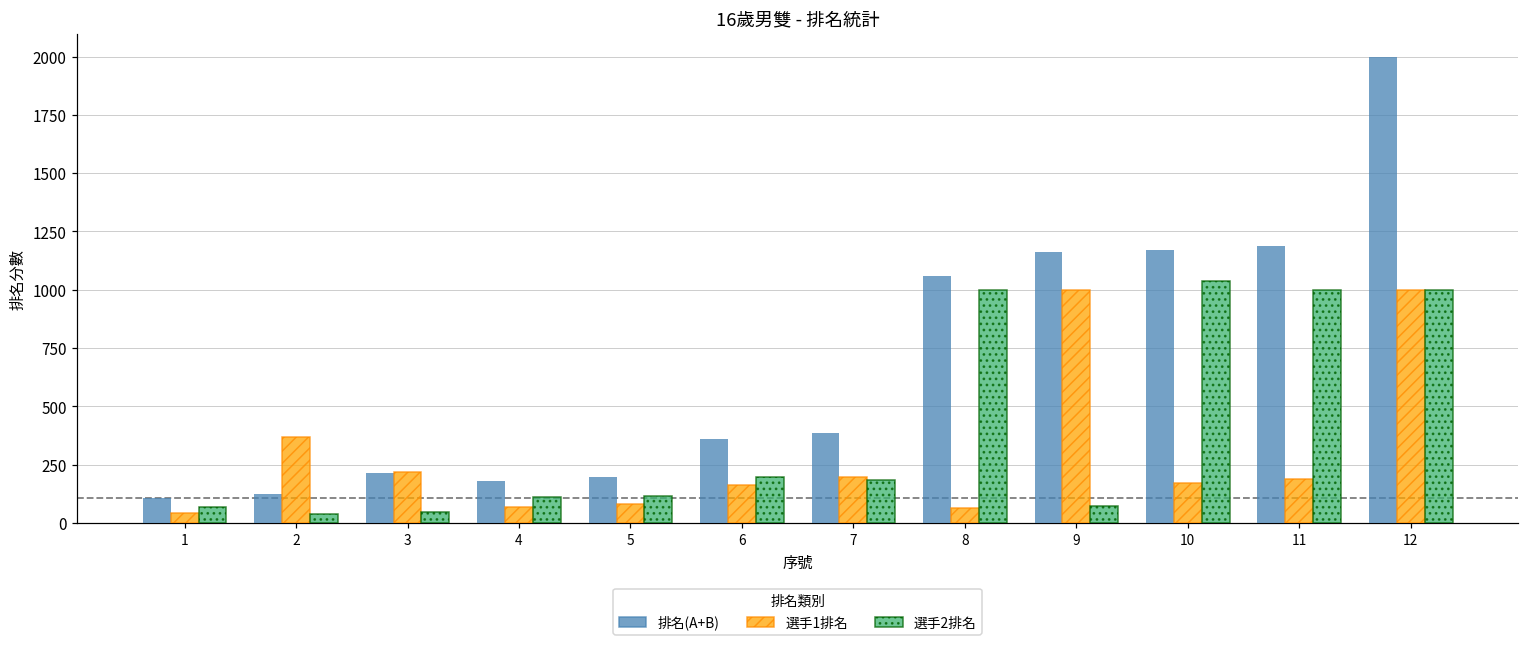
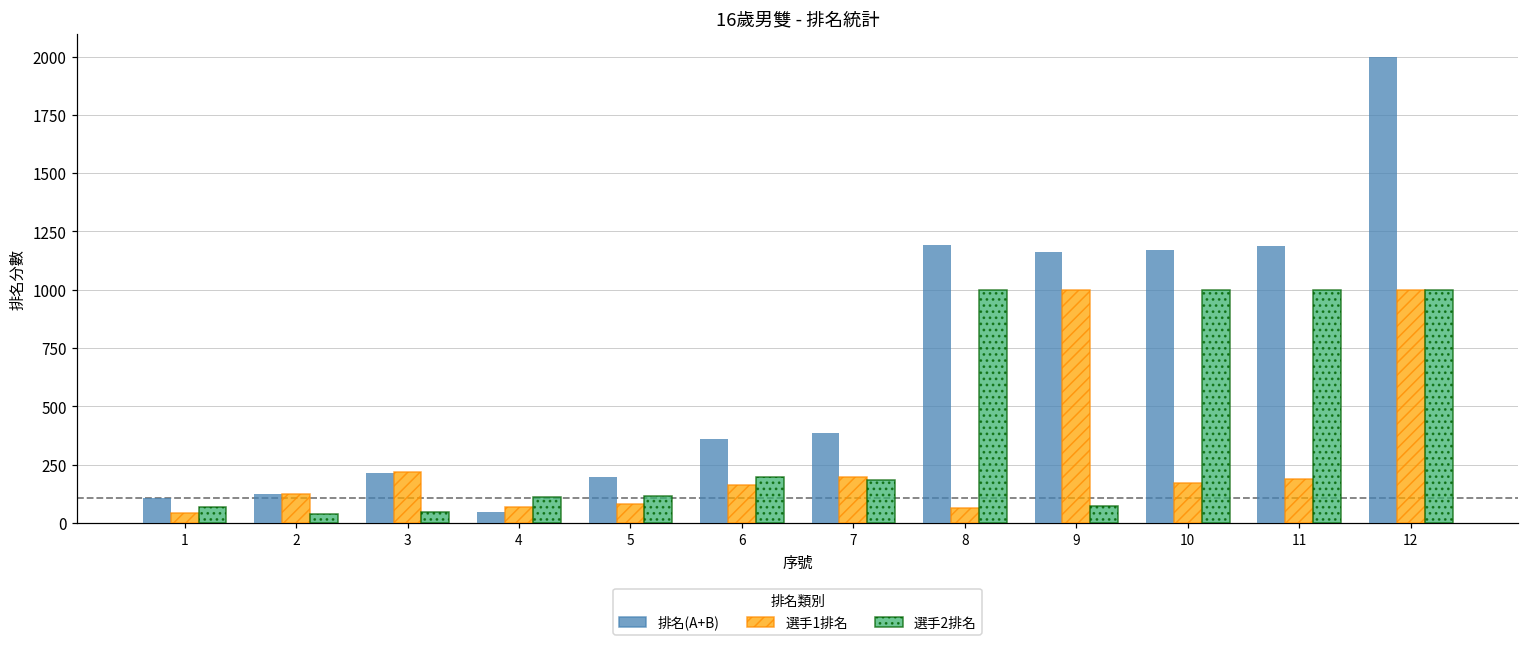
選手1排名, 2: 370 -> 130
排名(A+B), 4: 180 -> 50
排名(A+B), 8: 1060 -> 1190
選手2排名, 10: 1040 -> 1000
